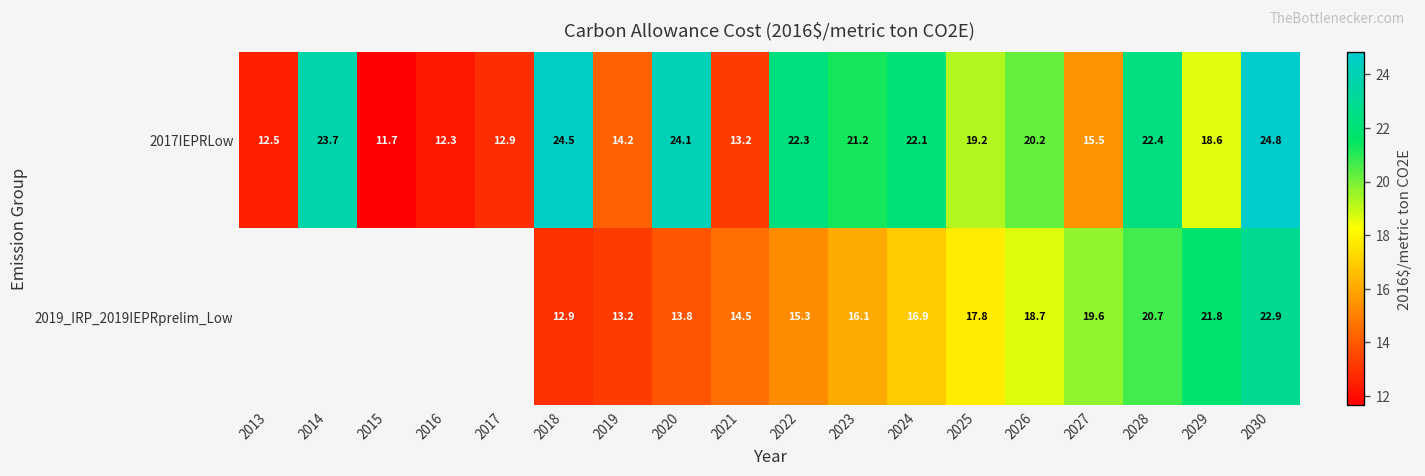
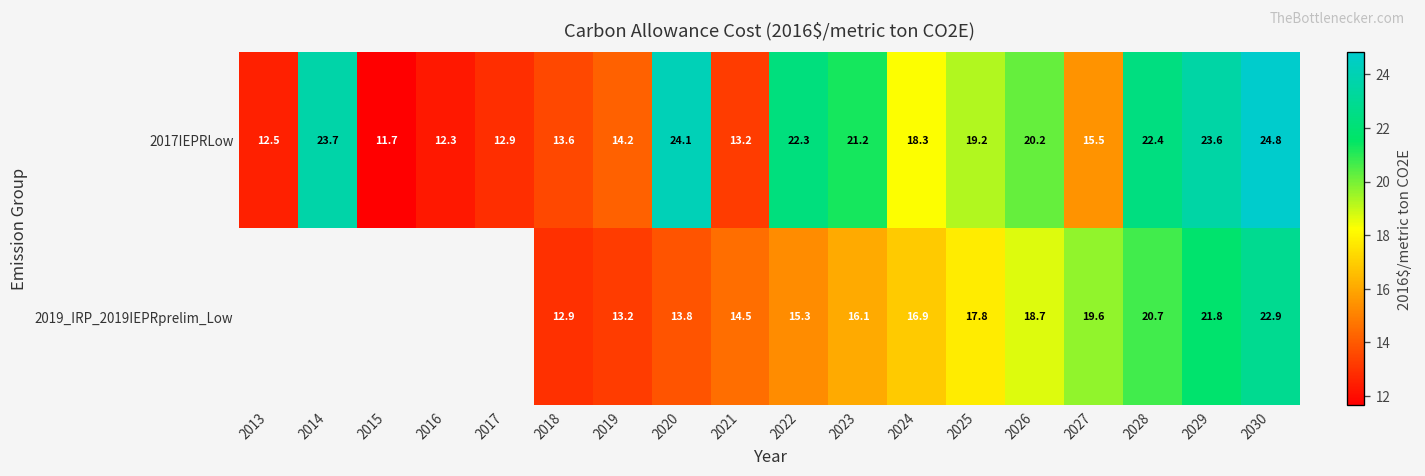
2017IEPRLow, 2018: 24.5 -> 13.6
2017IEPRLow, 2024: 22.1 -> 18.3
2017IEPRLow, 2029: 18.6 -> 23.6
